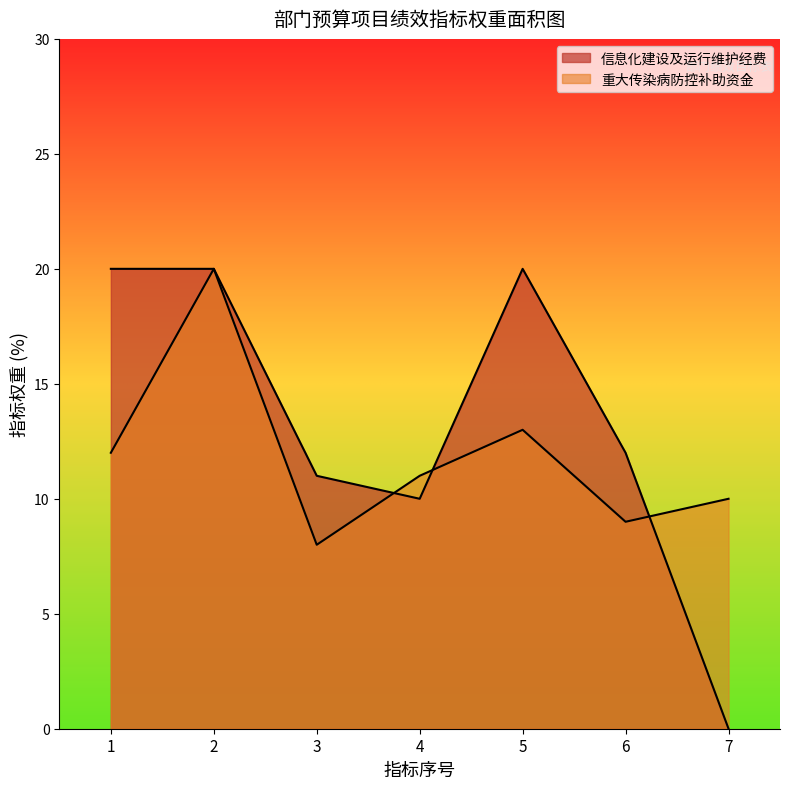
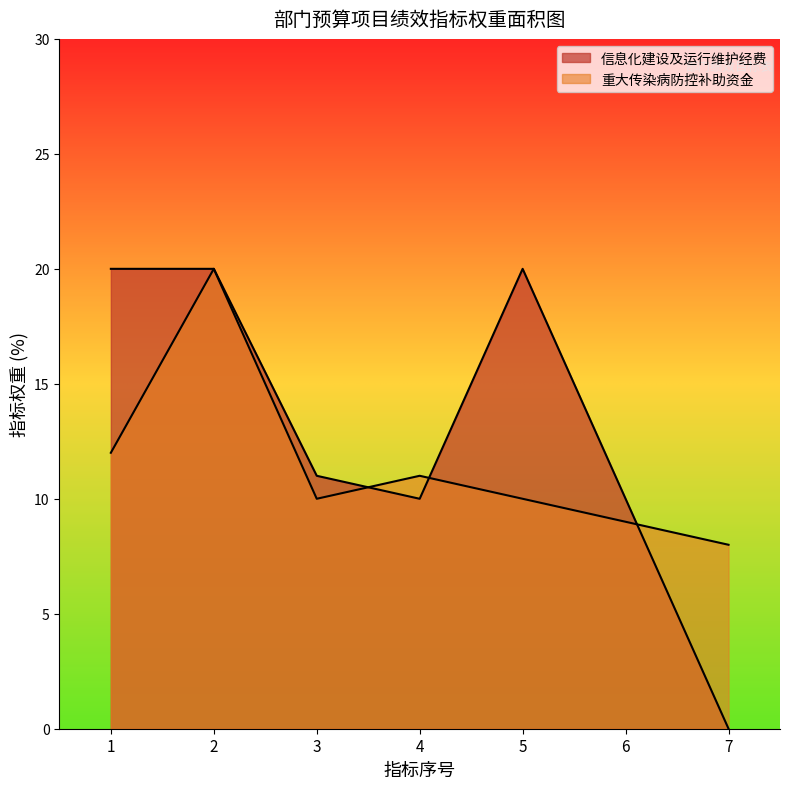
重大传染病防控补助资金, 3: 8 -> 10
重大传染病防控补助资金, 5: 13 -> 10
信息化建设及运行维护经费, 6: 12 -> 10
重大传染病防控补助资金, 7: 10 -> 8
